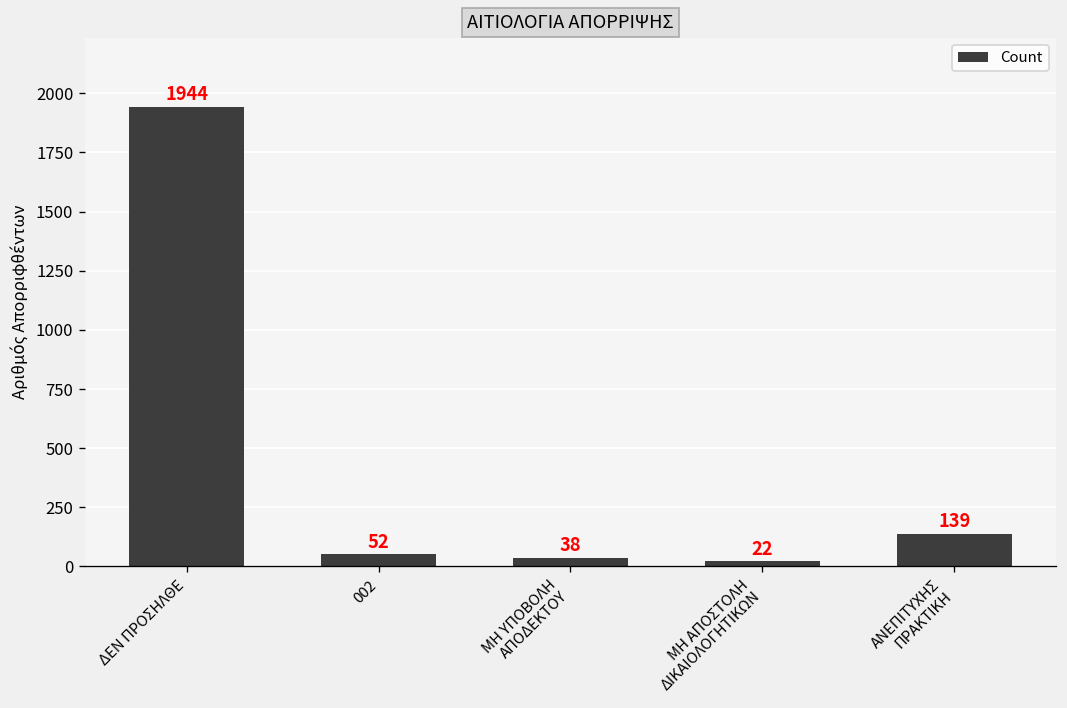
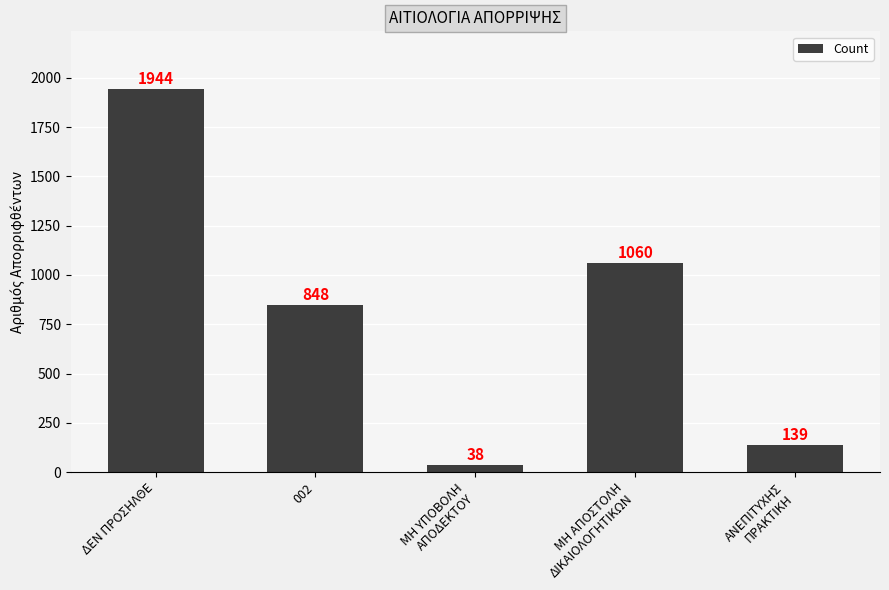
002: 52 -> 848
ΜΗ ΑΠΟΣΤΟΛΗ ΔΙΚΑΙΟΛΟΓΗΤΙΚΩΝ: 22 -> 1060
